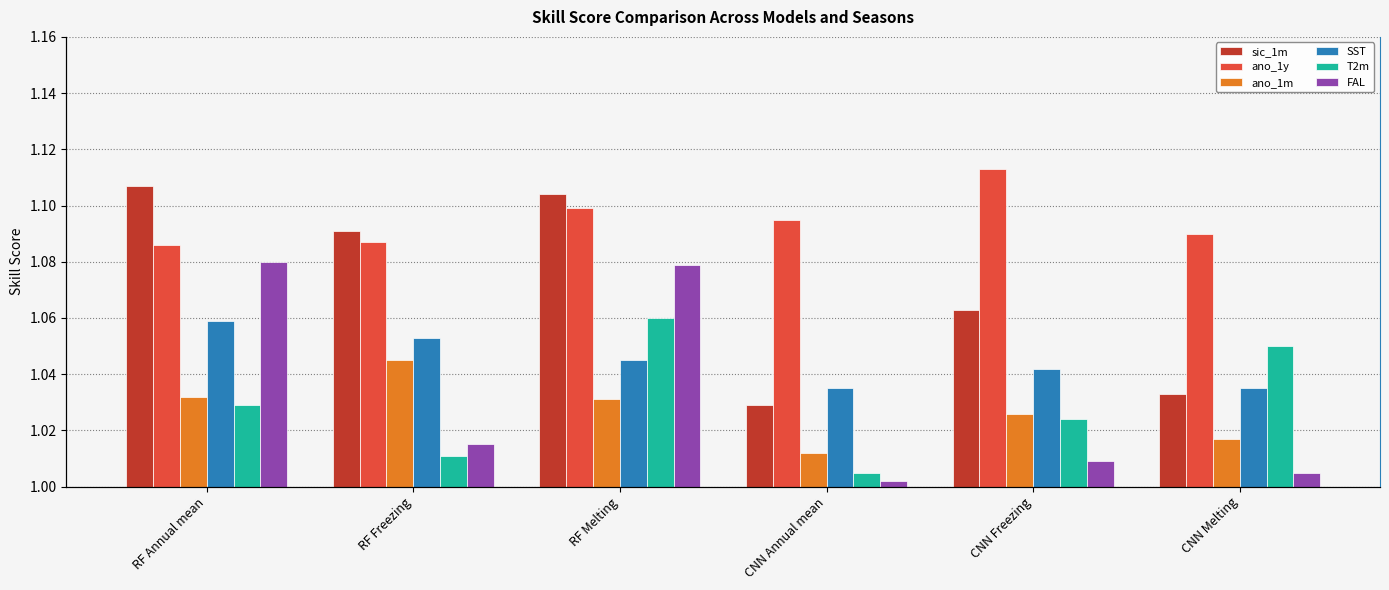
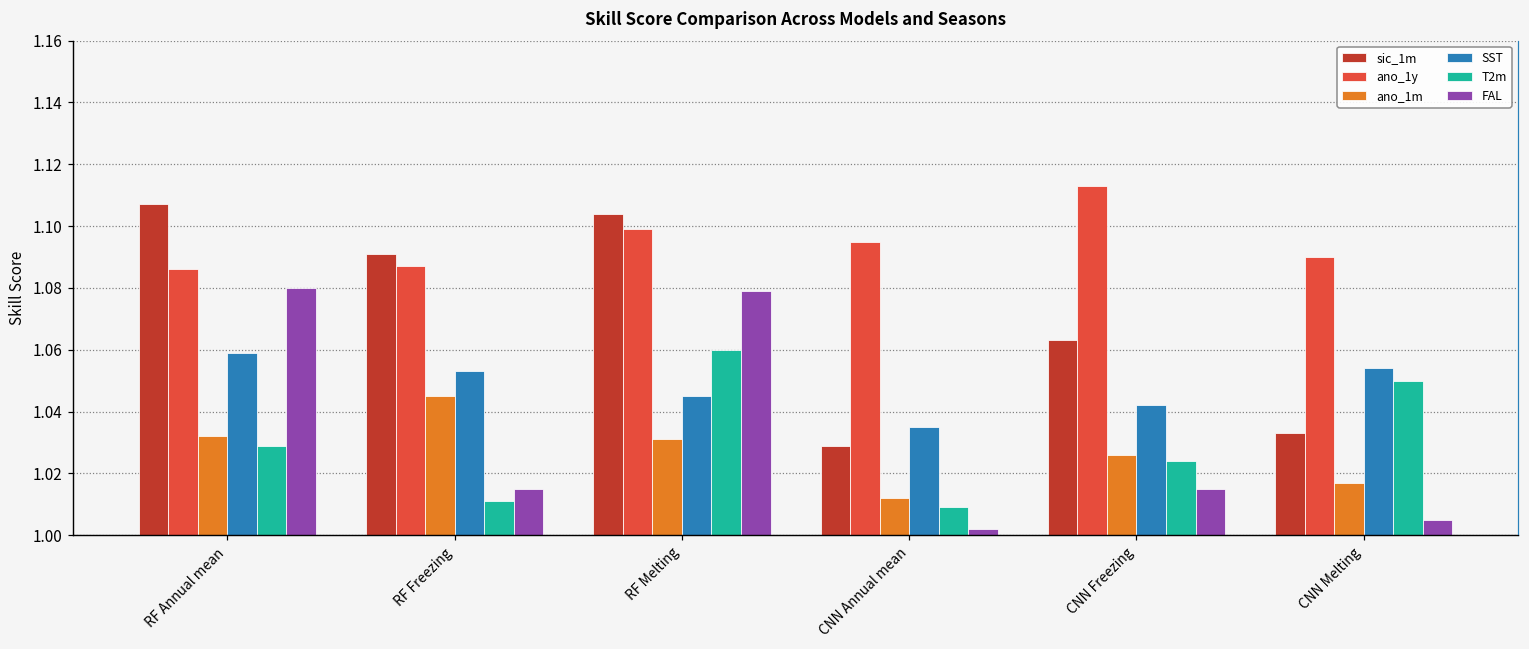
T2m, CNN Annual mean: 1.005 -> 1.009
FAL, CNN Freezing: 1.009 -> 1.015
SST, CNN Melting: 1.035 -> 1.054
